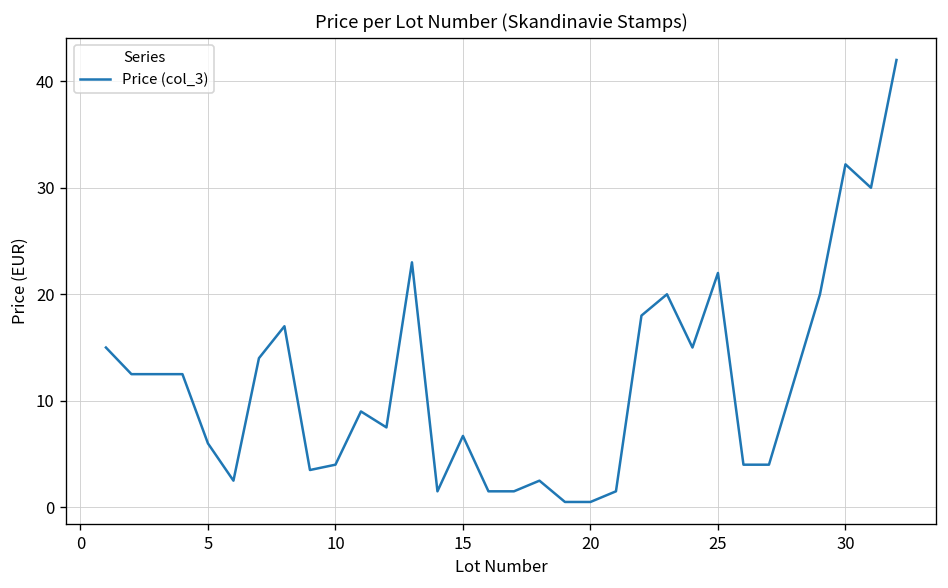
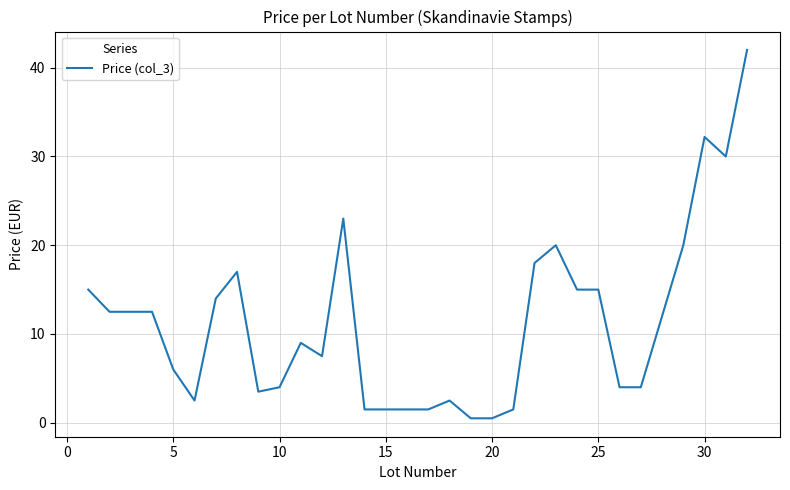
15: 7 -> 2
25: 22 -> 15
